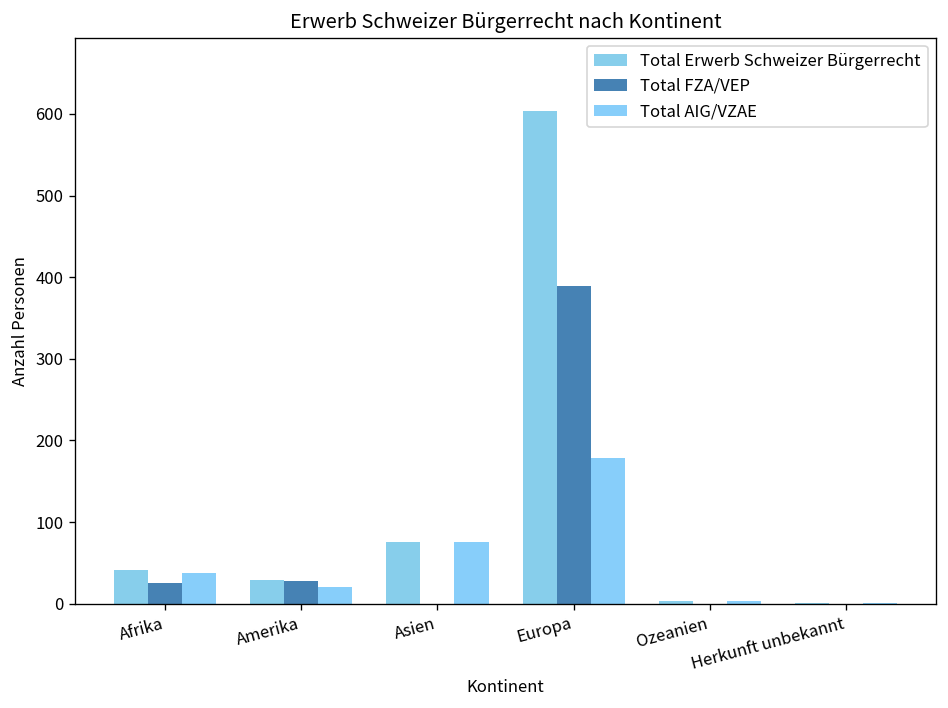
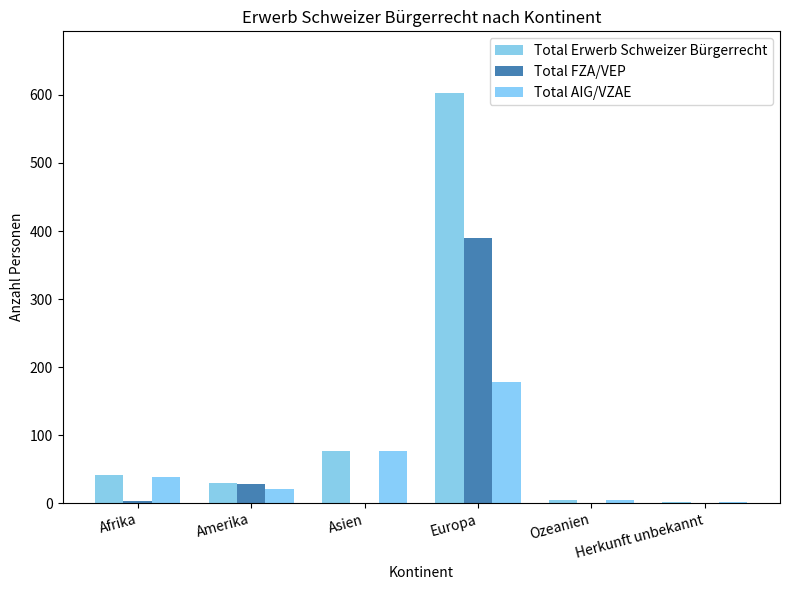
Total FZA/VEP, Afrika: 30 -> 0
